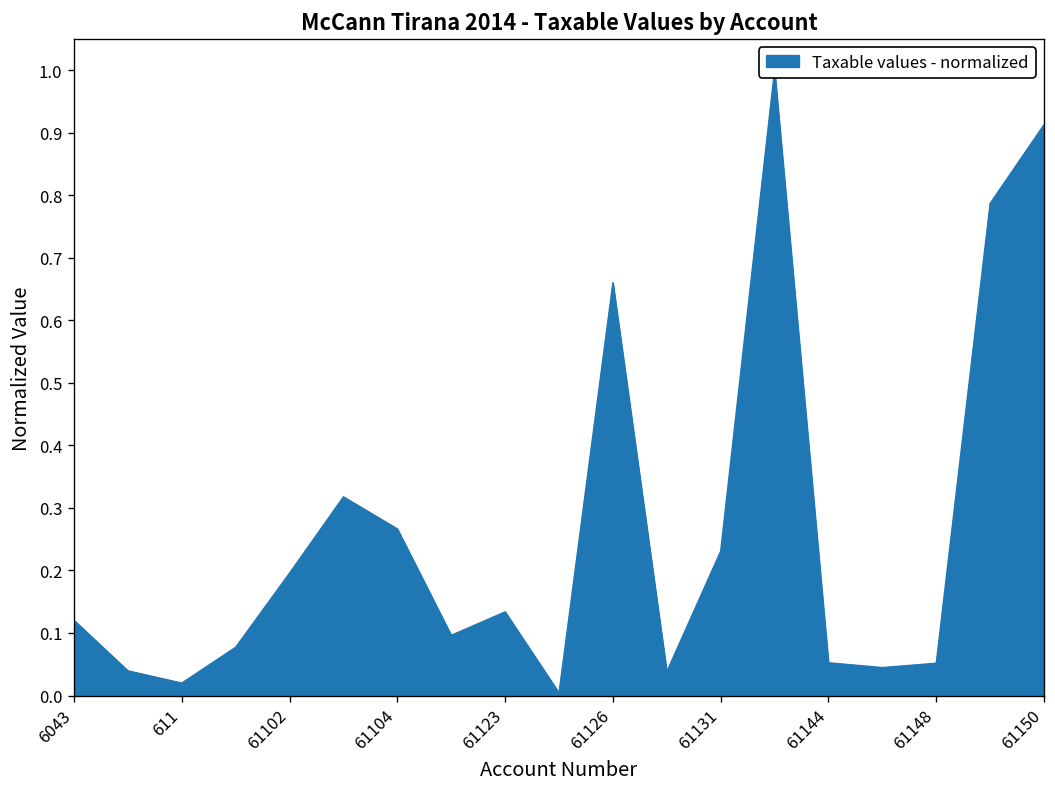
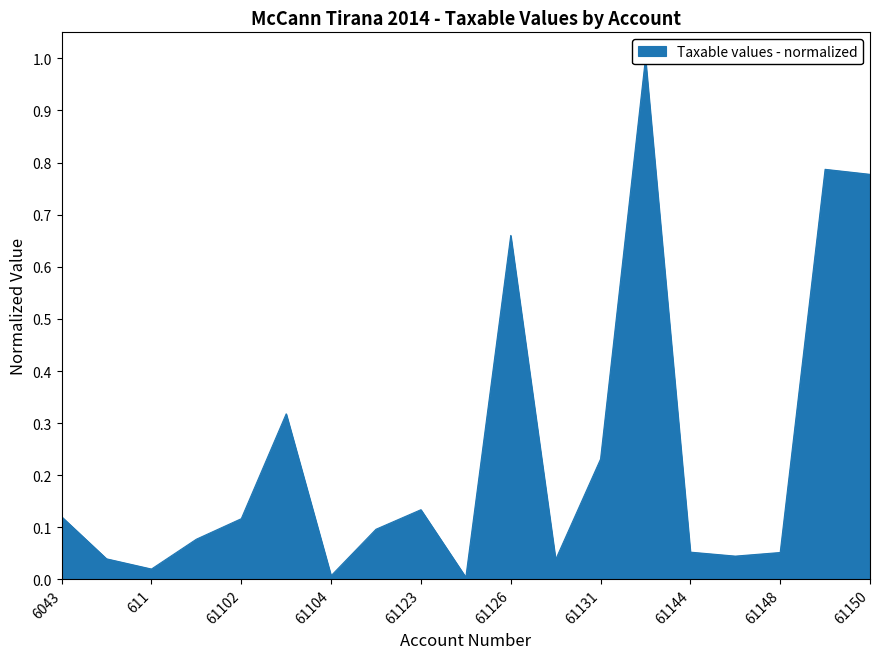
61102: 0.20 -> 0.12
61104: 0.27 -> 0.01
61150: 0.91 -> 0.78
